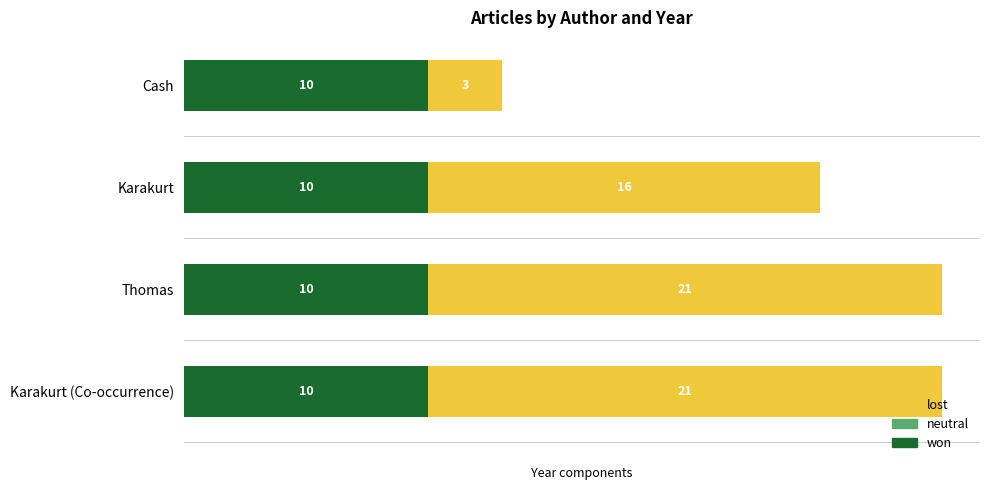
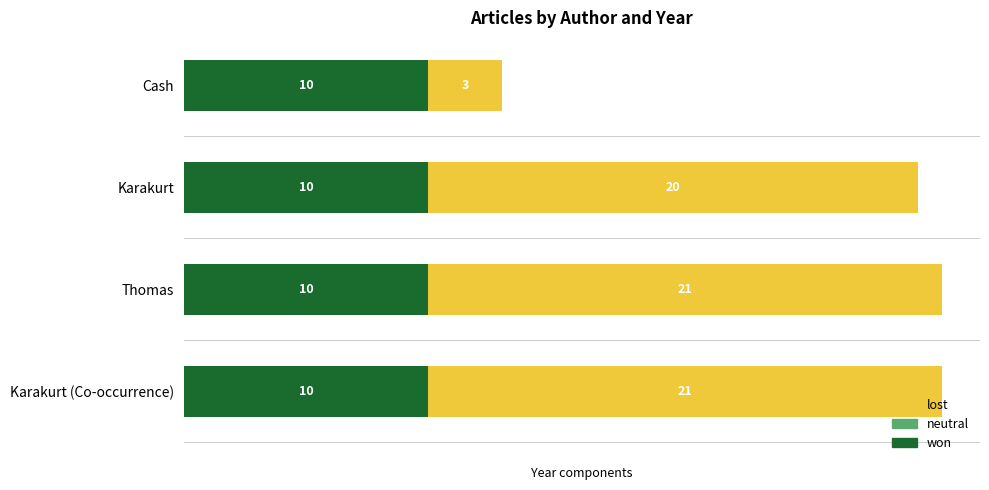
lost, Karakurt: 16 -> 20
